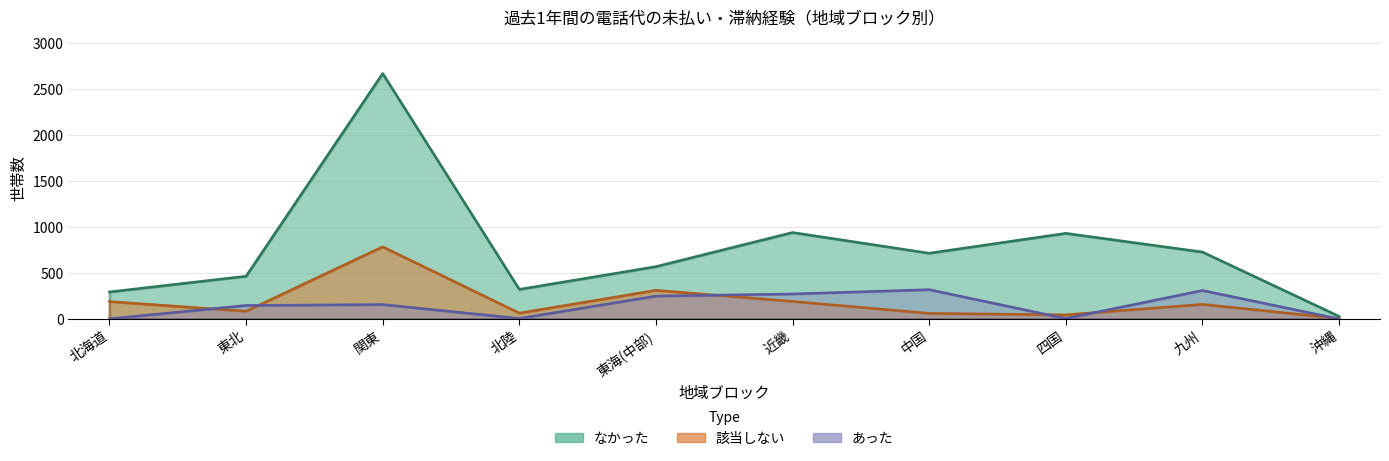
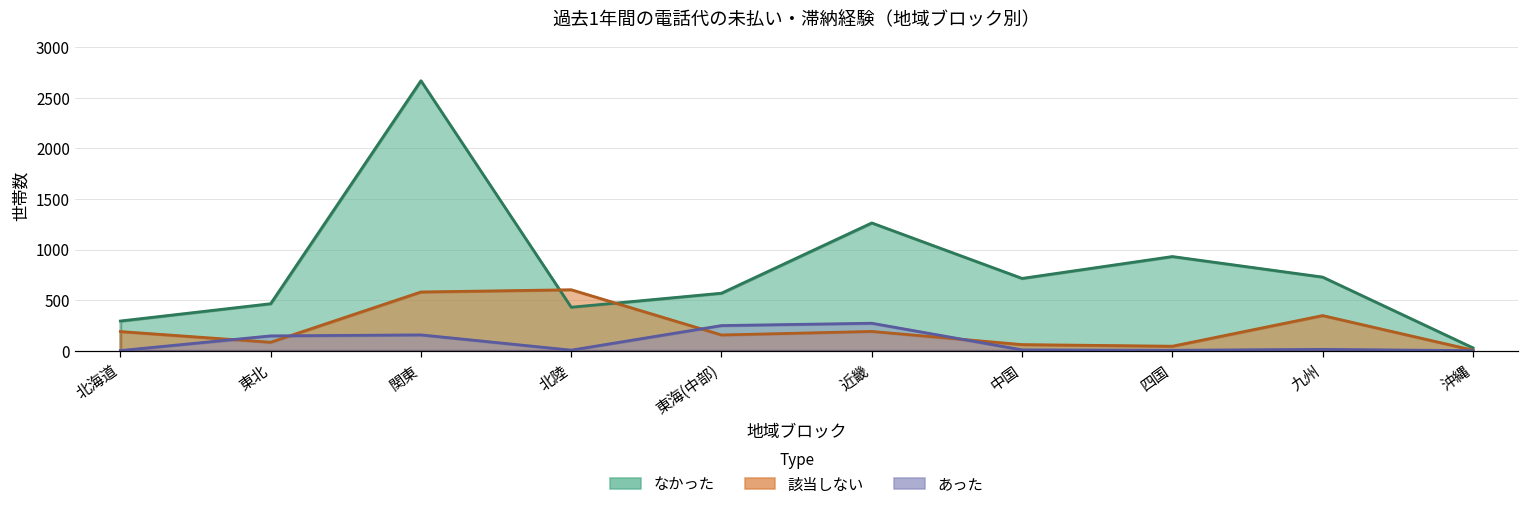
該当しない, 関東: 800 -> 600
なかった, 北陸: 300 -> 400
該当しない, 北陸: 100 -> 600
該当しない, 東海(中部): 300 -> 200
なかった, 近畿: 900 -> 1300
あった, 中国: 300 -> 0
該当しない, 九州: 200 -> 300
あった, 九州: 300 -> 0
